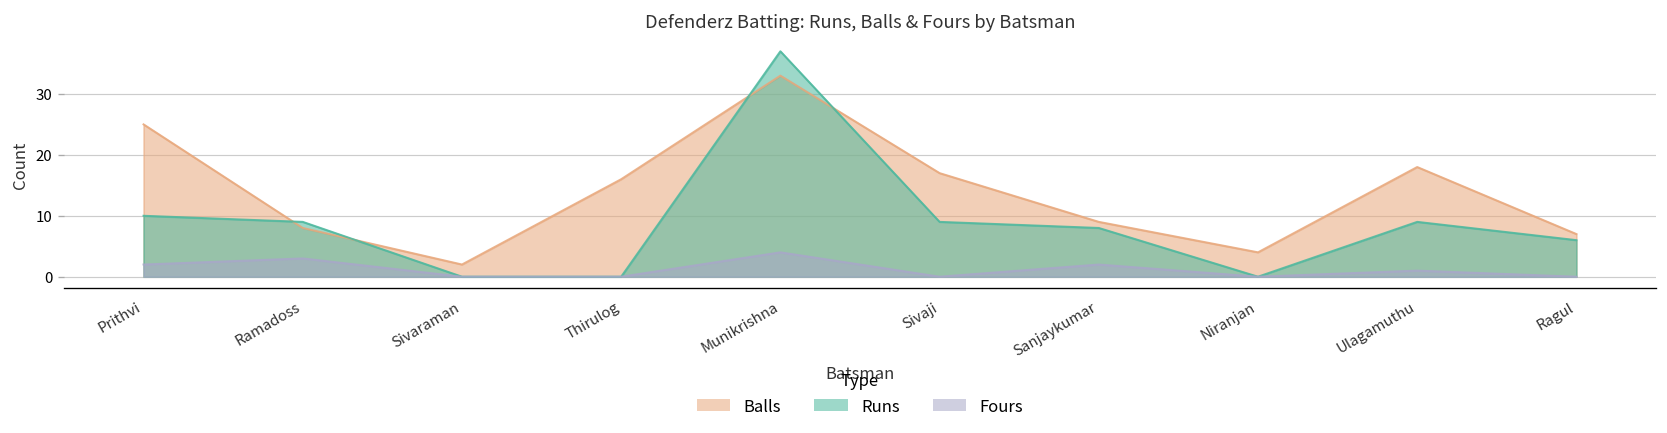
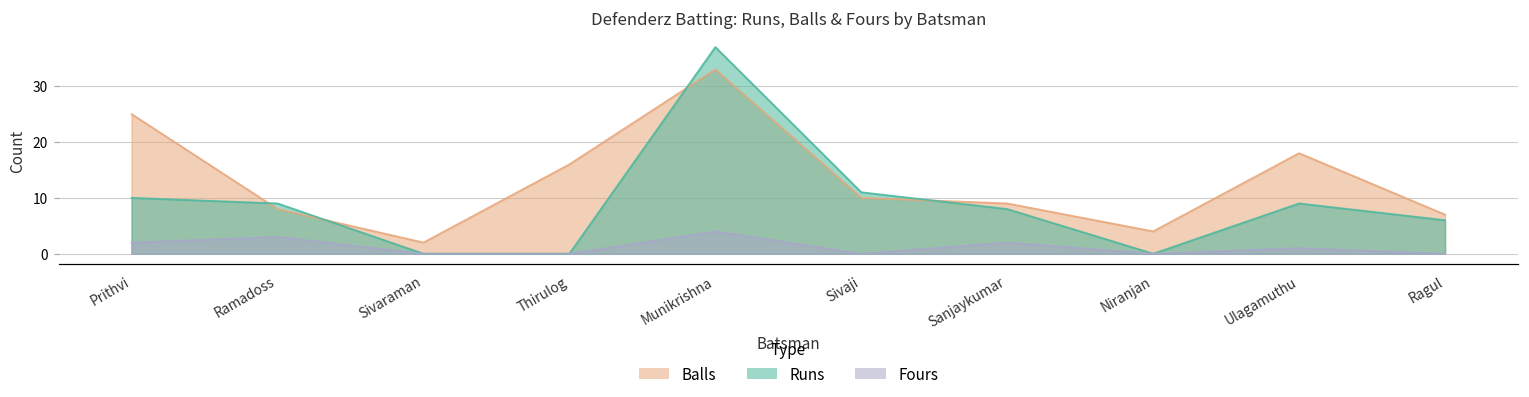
Balls, Sivaji: 17 -> 10
Runs, Sivaji: 9 -> 11
